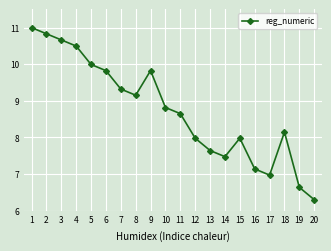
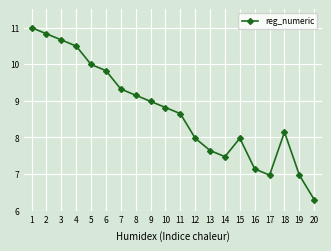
9: 9.8 -> 9.0
19: 6.6 -> 7.0
